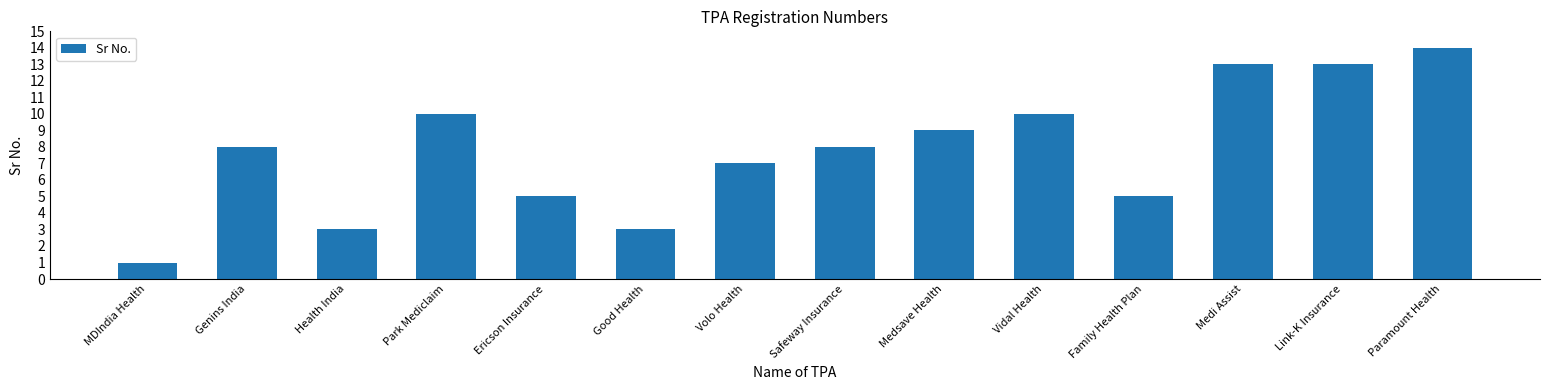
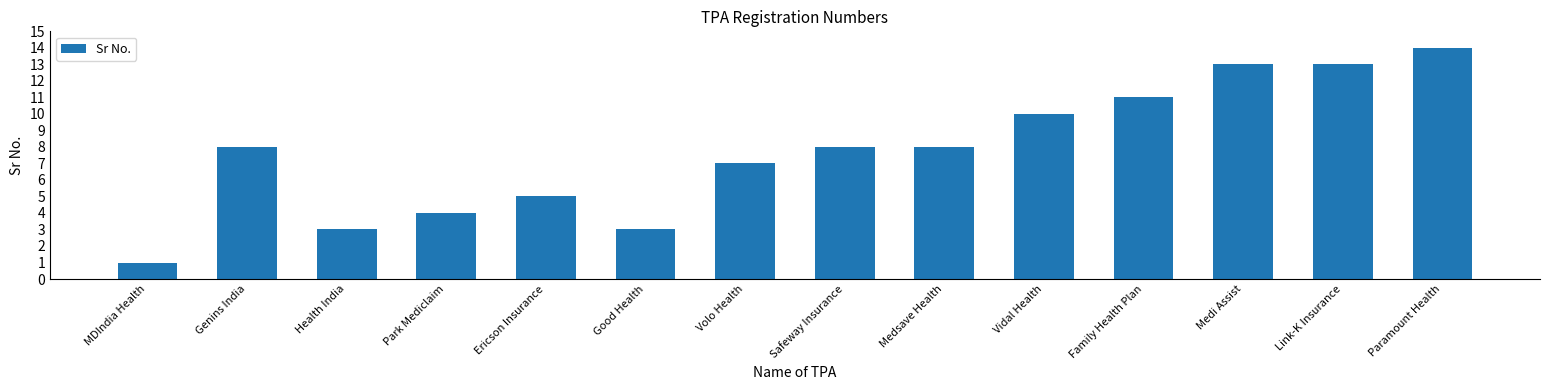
Park Mediclaim: 10 -> 4
Medsave Health: 9 -> 8
Family Health Plan: 5 -> 11
